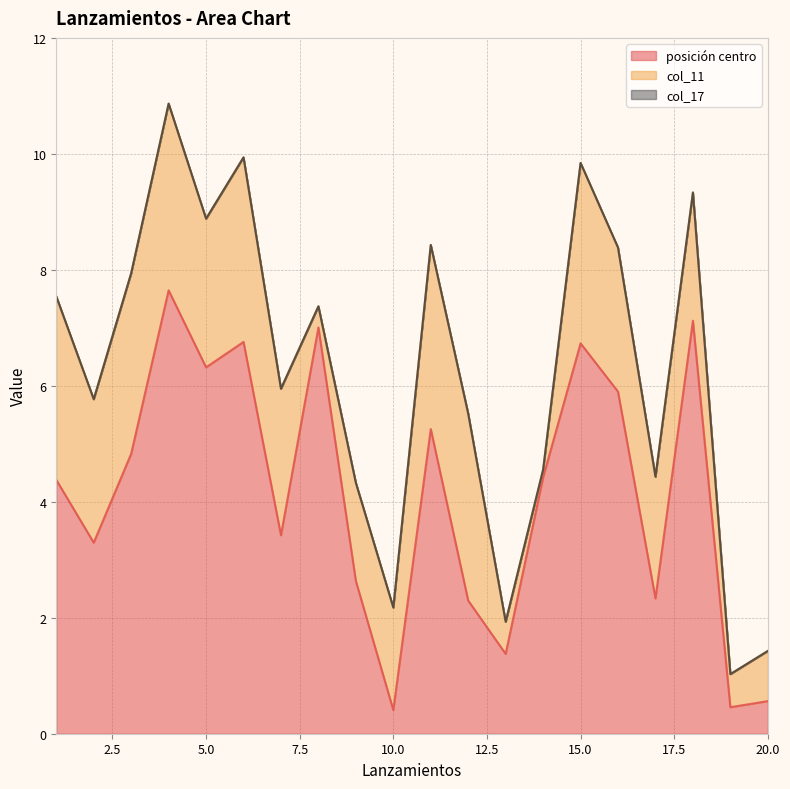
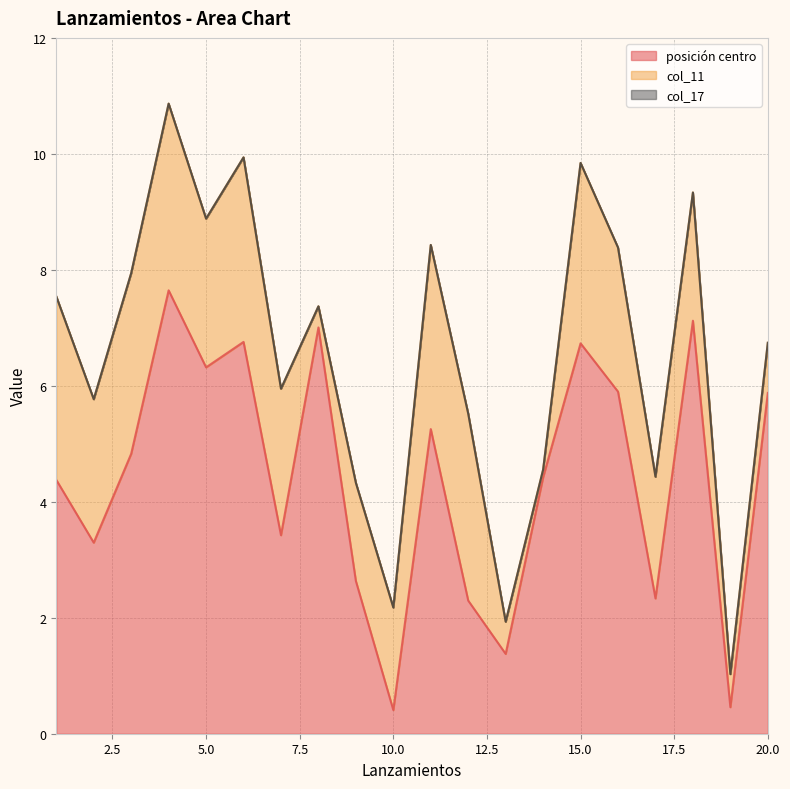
posición centro, 20.0: 0.6 -> 5.9
